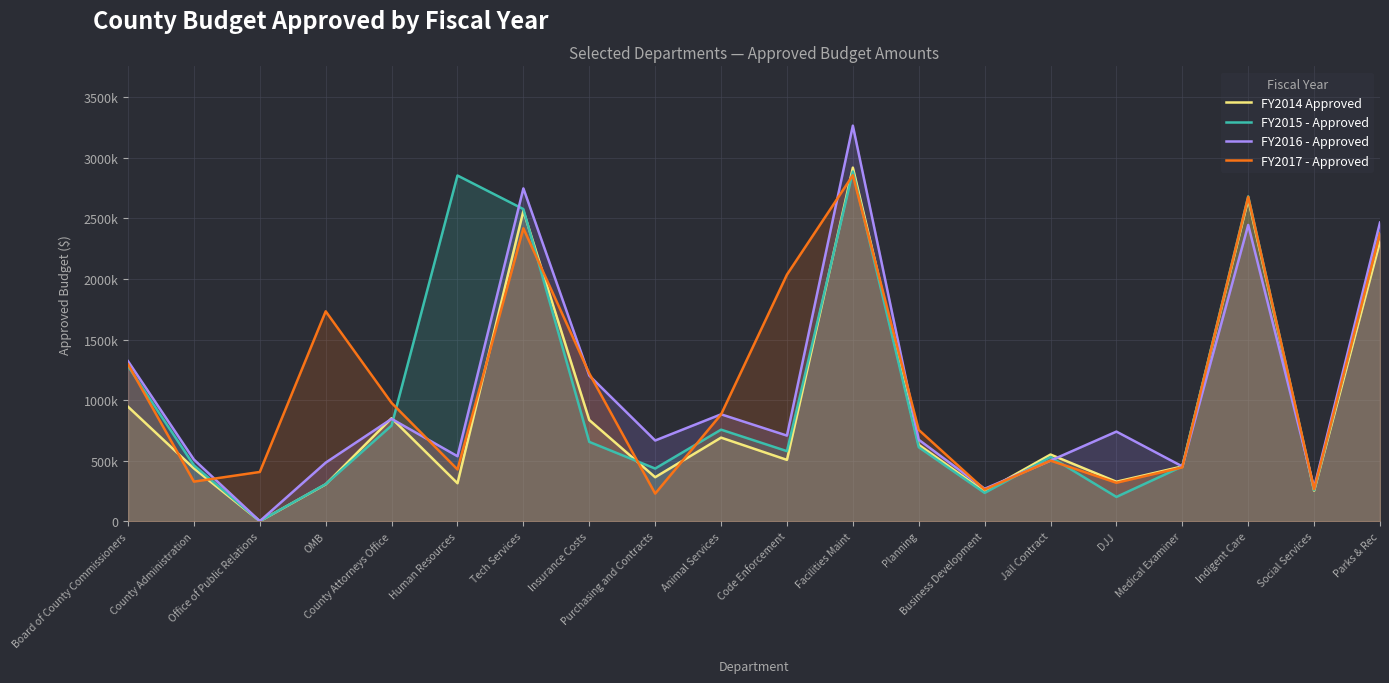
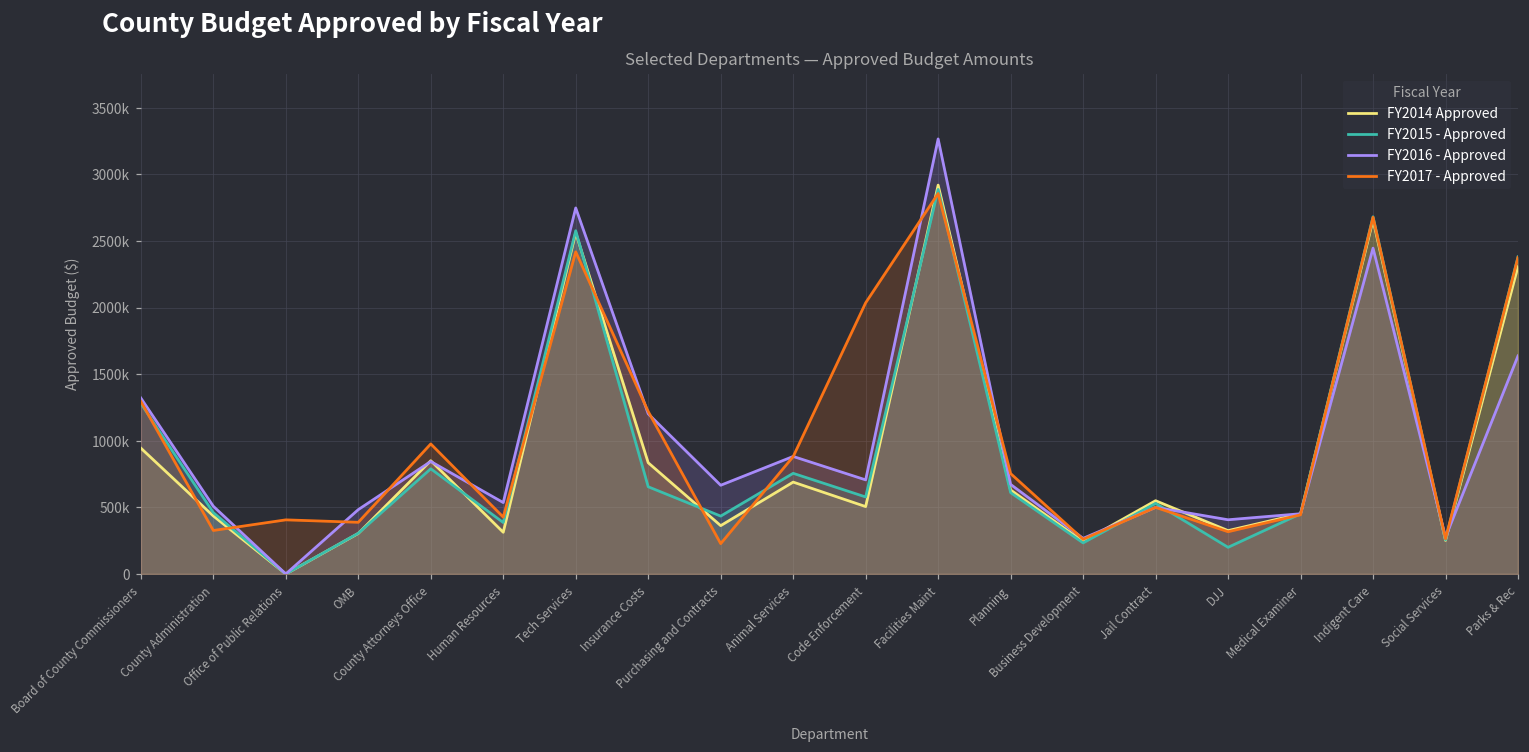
FY2017 - Approved, OMB: 1730000 -> 390000
FY2015 - Approved, Human Resources: 2850000 -> 390000
FY2016 - Approved, DJJ: 740000 -> 410000
FY2016 - Approved, Parks & Rec: 2470000 -> 1640000
